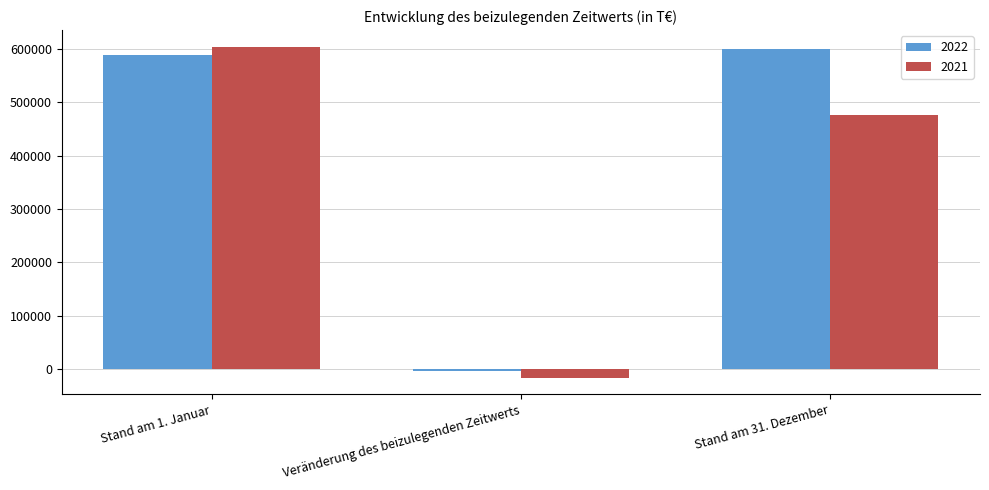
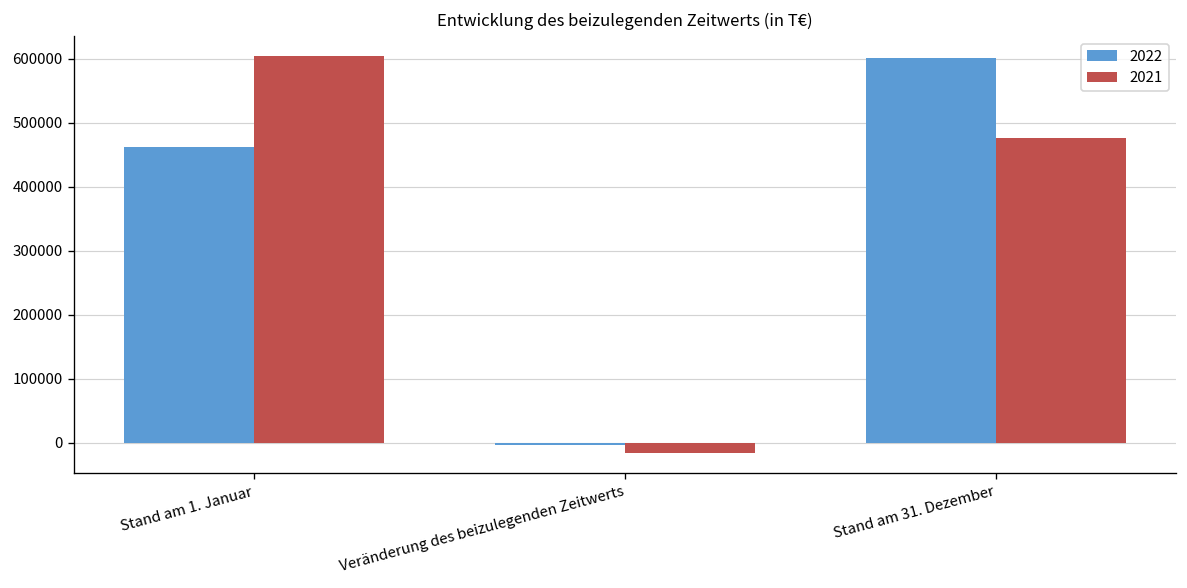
2022, Stand am 1. Januar: 590000 -> 460000
